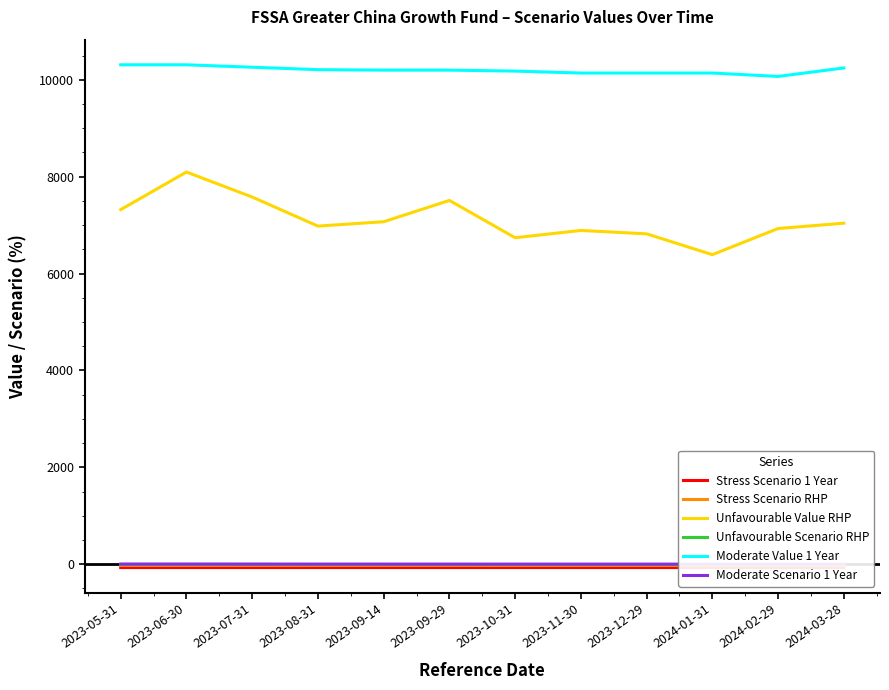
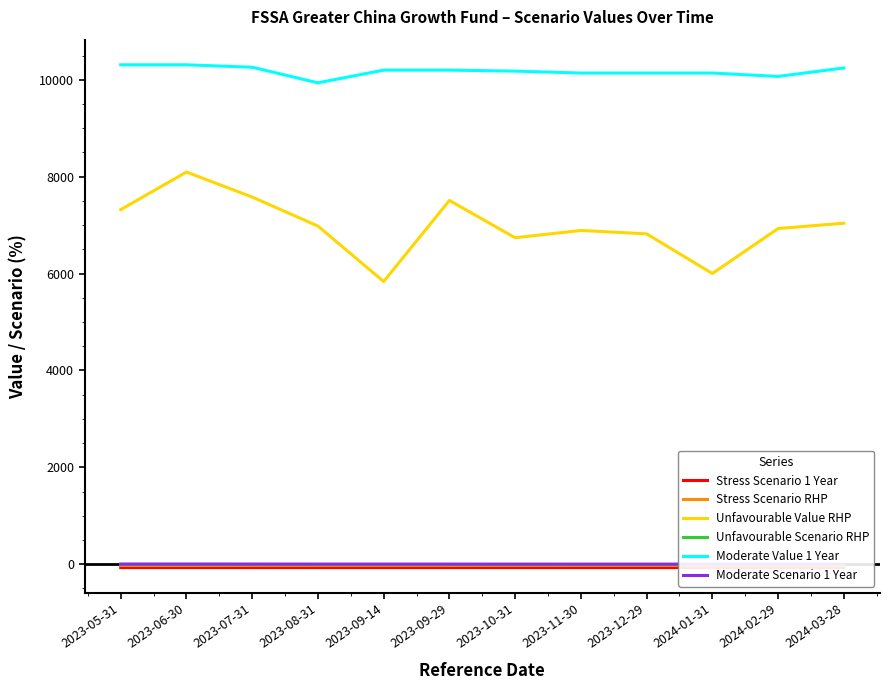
Moderate Value 1 Year, 2023-08-31: 10200 -> 9900
Unfavourable Value RHP, 2023-09-14: 7100 -> 5800
Unfavourable Value RHP, 2024-01-31: 6400 -> 6000
